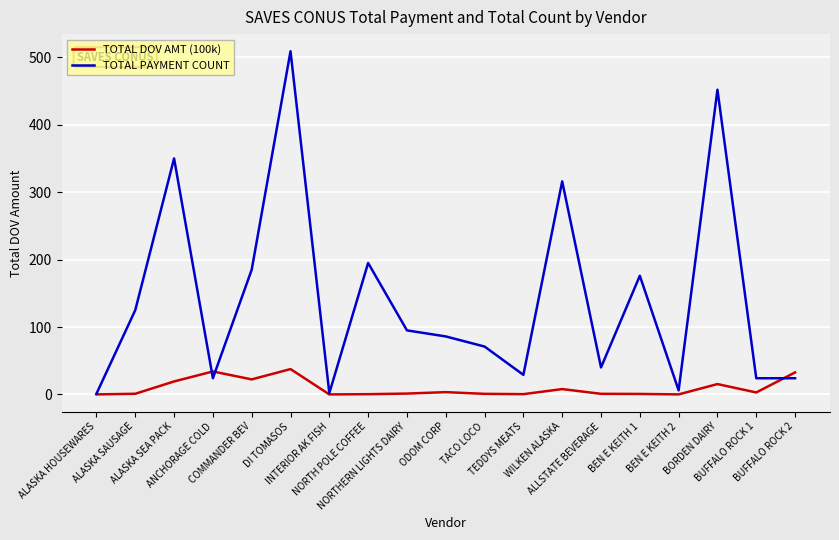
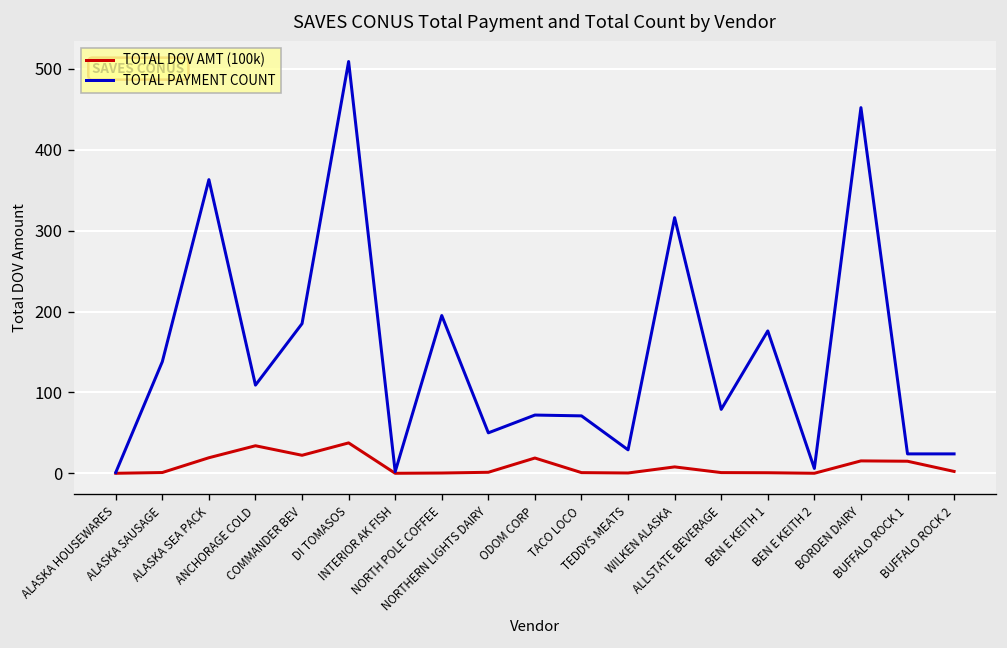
TOTAL PAYMENT COUNT, ALASKA SAUSAGE: 130 -> 140
TOTAL PAYMENT COUNT, ALASKA SEA PACK: 350 -> 360
TOTAL PAYMENT COUNT, ANCHORAGE COLD: 20 -> 110
TOTAL PAYMENT COUNT, NORTHERN LIGHTS DAIRY: 100 -> 50
TOTAL DOV AMT (100k), ODOM CORP: 0 -> 20
TOTAL PAYMENT COUNT, ODOM CORP: 90 -> 70
TOTAL PAYMENT COUNT, ALLSTATE BEVERAGE: 40 -> 80
TOTAL DOV AMT (100k), BUFFALO ROCK 1: 0 -> 10
TOTAL DOV AMT (100k), BUFFALO ROCK 2: 30 -> 0
